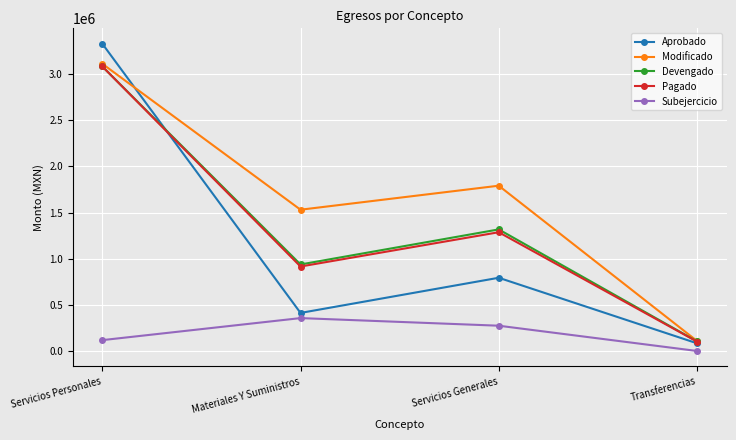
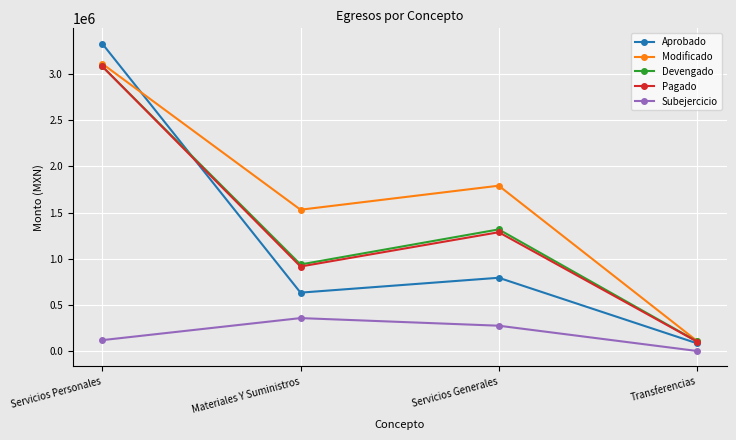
Aprobado, Materiales Y Suministros: 400000 -> 600000
